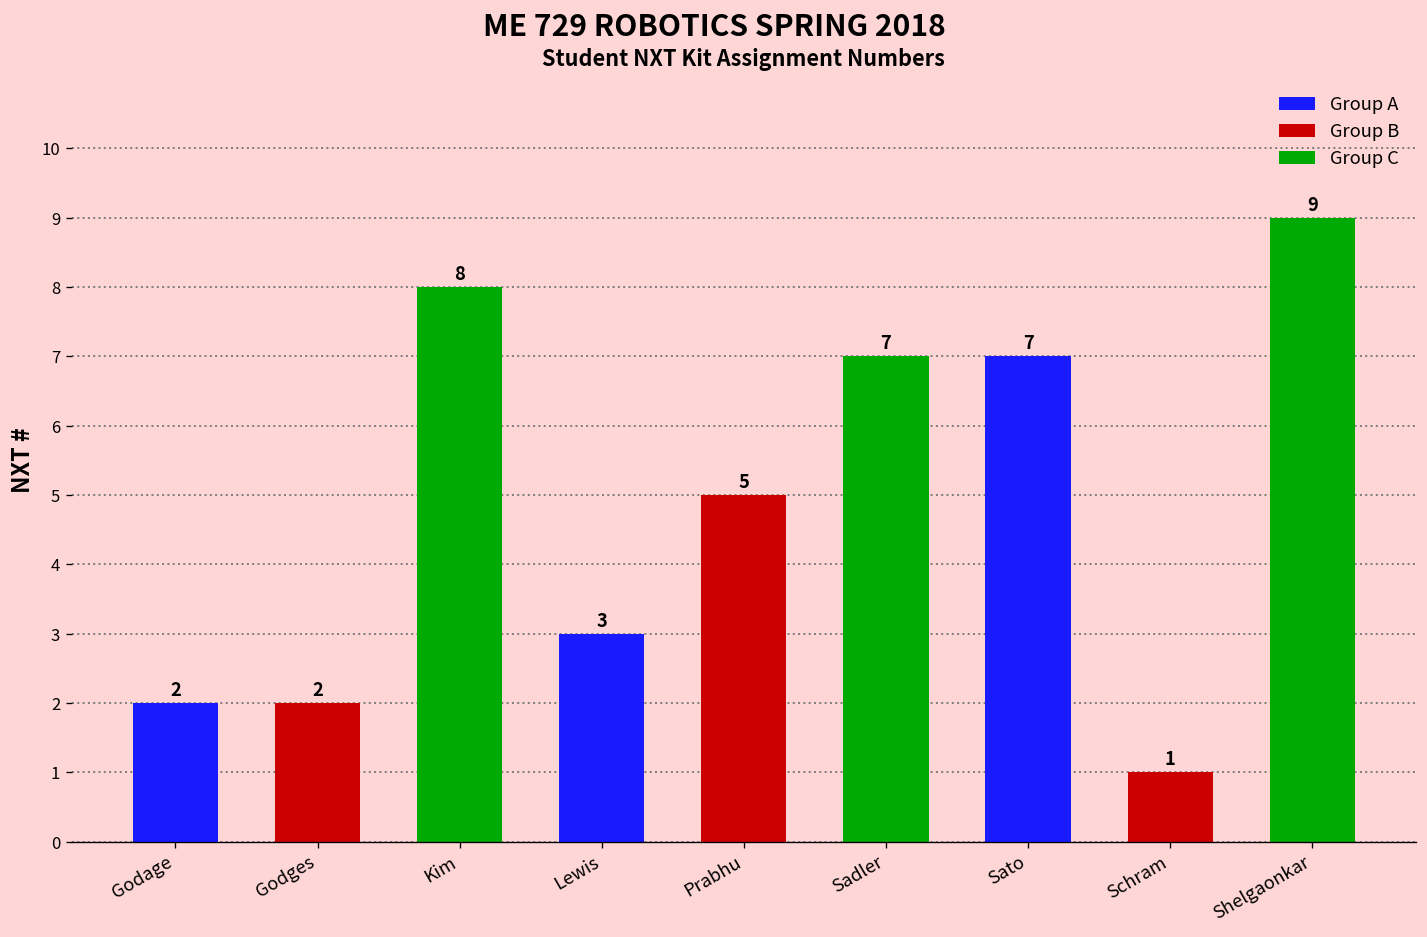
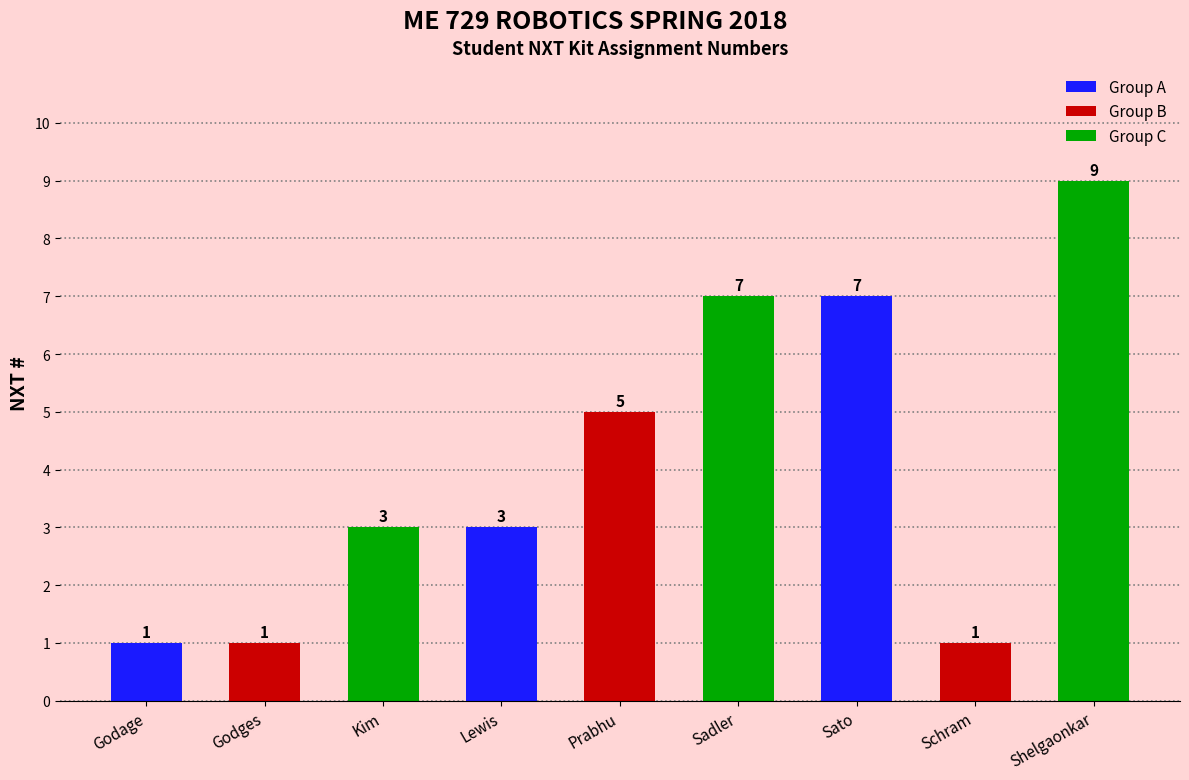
Godage: 2 -> 1
Godges: 2 -> 1
Kim: 8 -> 3
